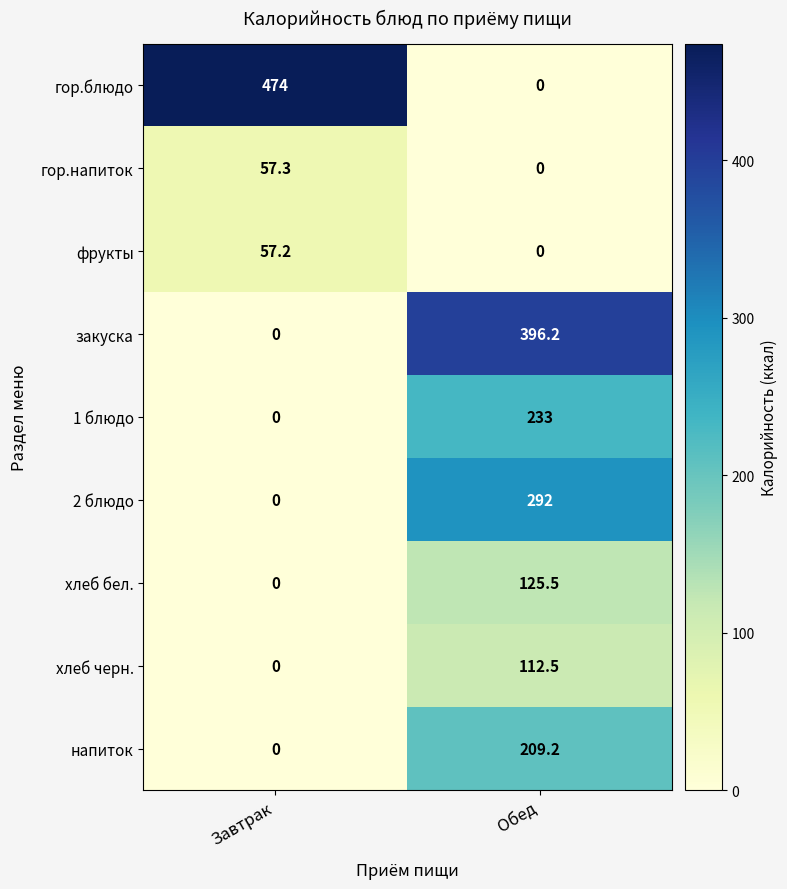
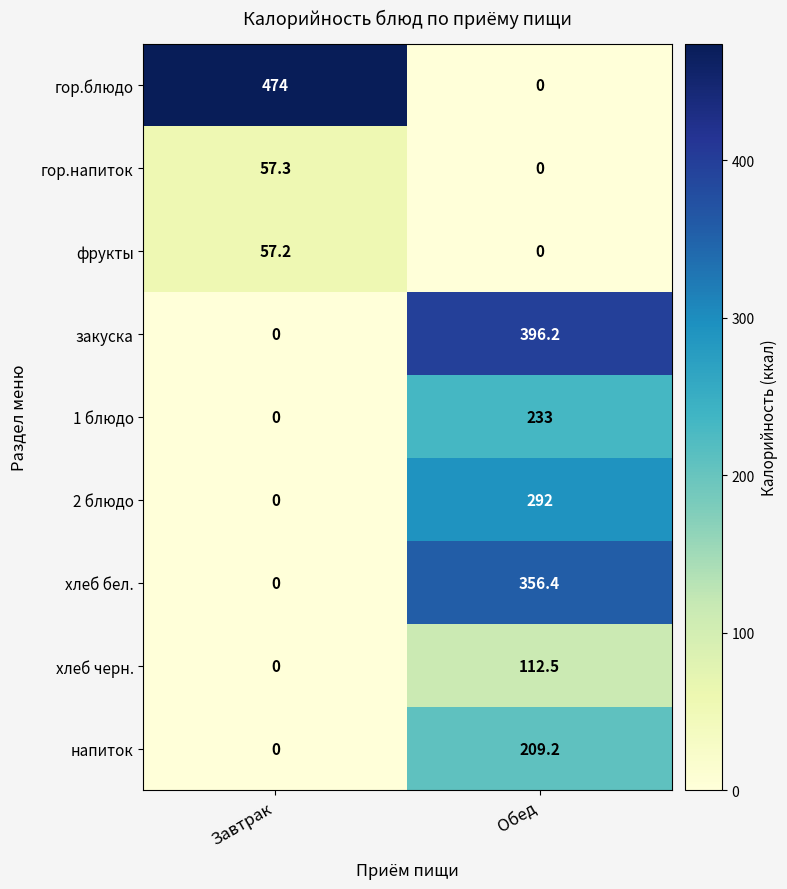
хлеб бел., Обед: 125.5 -> 356.4
